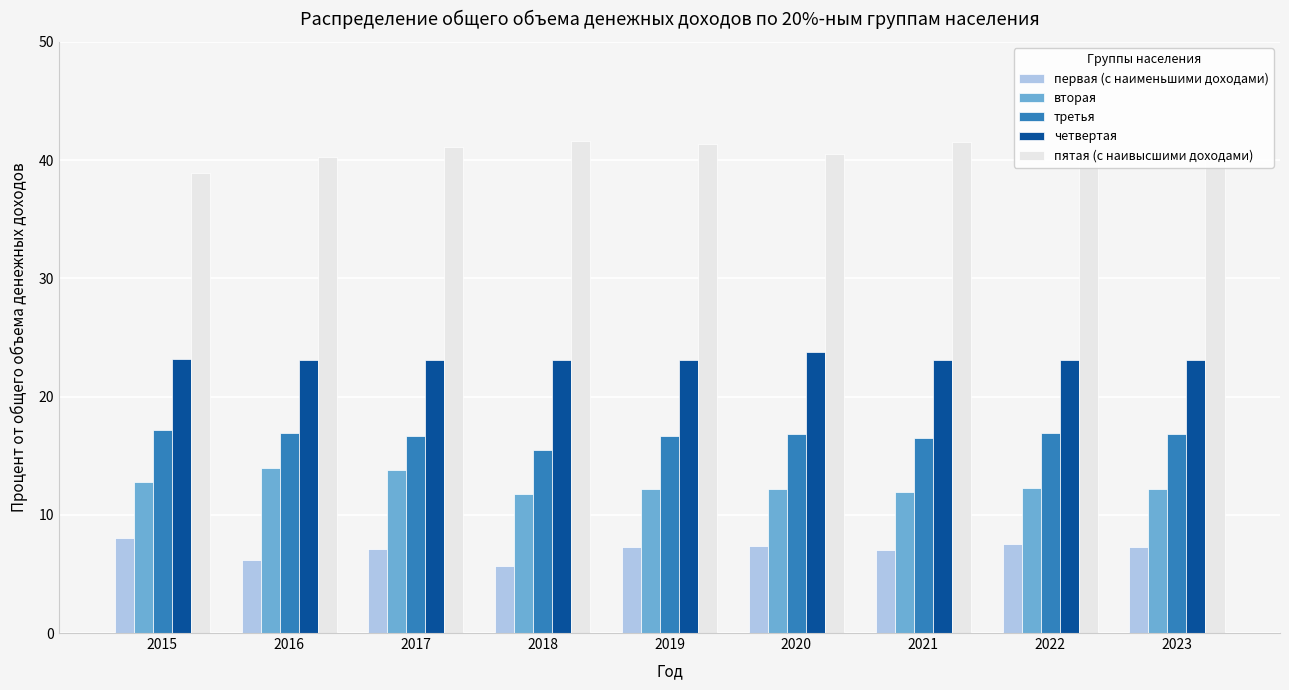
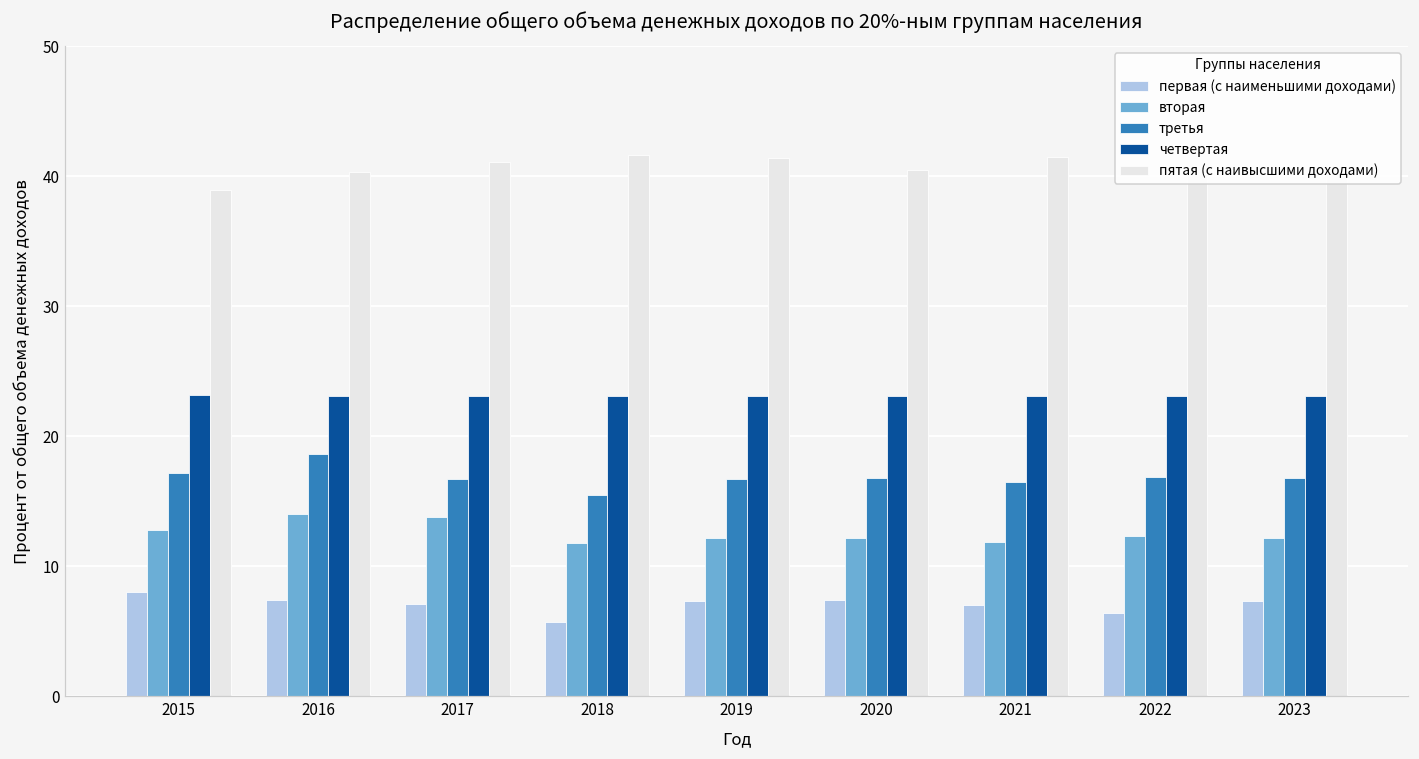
первая (с наименьшими доходами), 2016: 6.2 -> 7.4
третья, 2016: 16.9 -> 18.6
четвертая, 2020: 23.8 -> 23.1
первая (с наименьшими доходами), 2022: 7.5 -> 6.4
